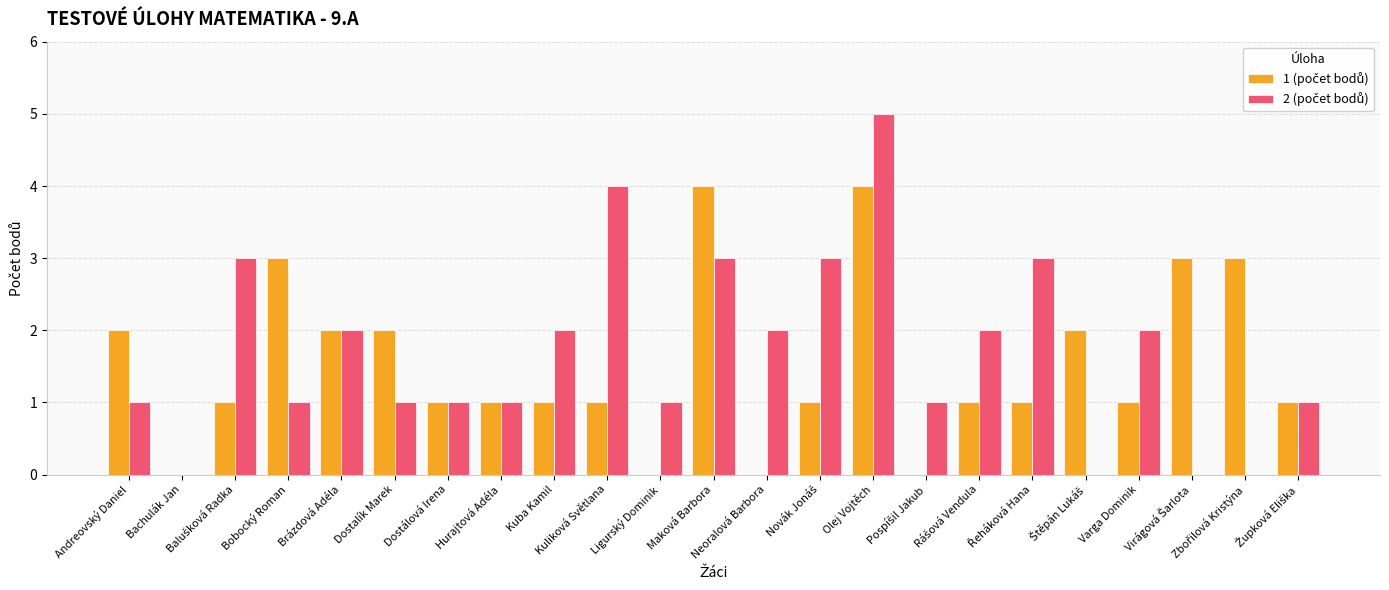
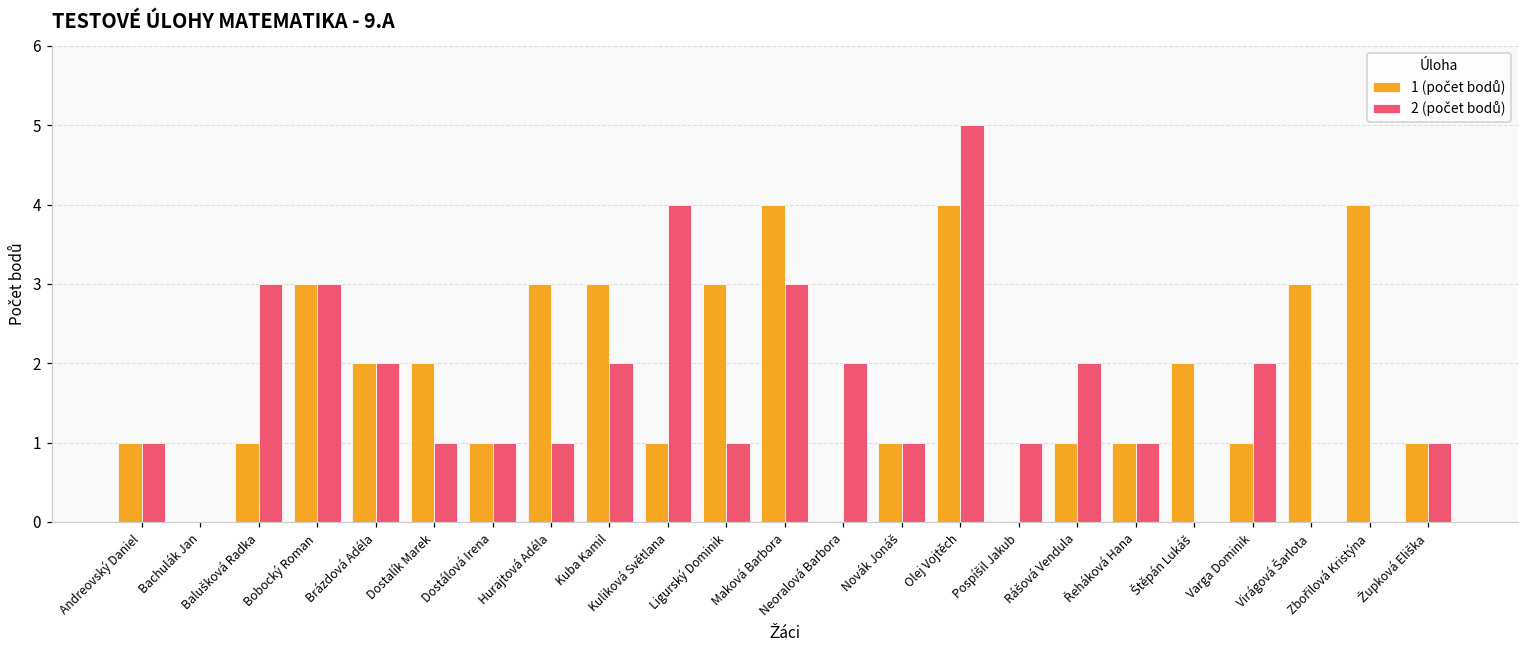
1 (počet bodů), Andreovský Daniel: 2 -> 1
2 (počet bodů), Bobocký Roman: 1 -> 3
1 (počet bodů), Hurajtová Adéla: 1 -> 3
1 (počet bodů), Kuba Kamil: 1 -> 3
1 (počet bodů), Ligurský Dominik: 0 -> 3
2 (počet bodů), Novák Jonáš: 3 -> 1
2 (počet bodů), Řeháková Hana: 3 -> 1
1 (počet bodů), Zbořilová Kristýna: 3 -> 4
